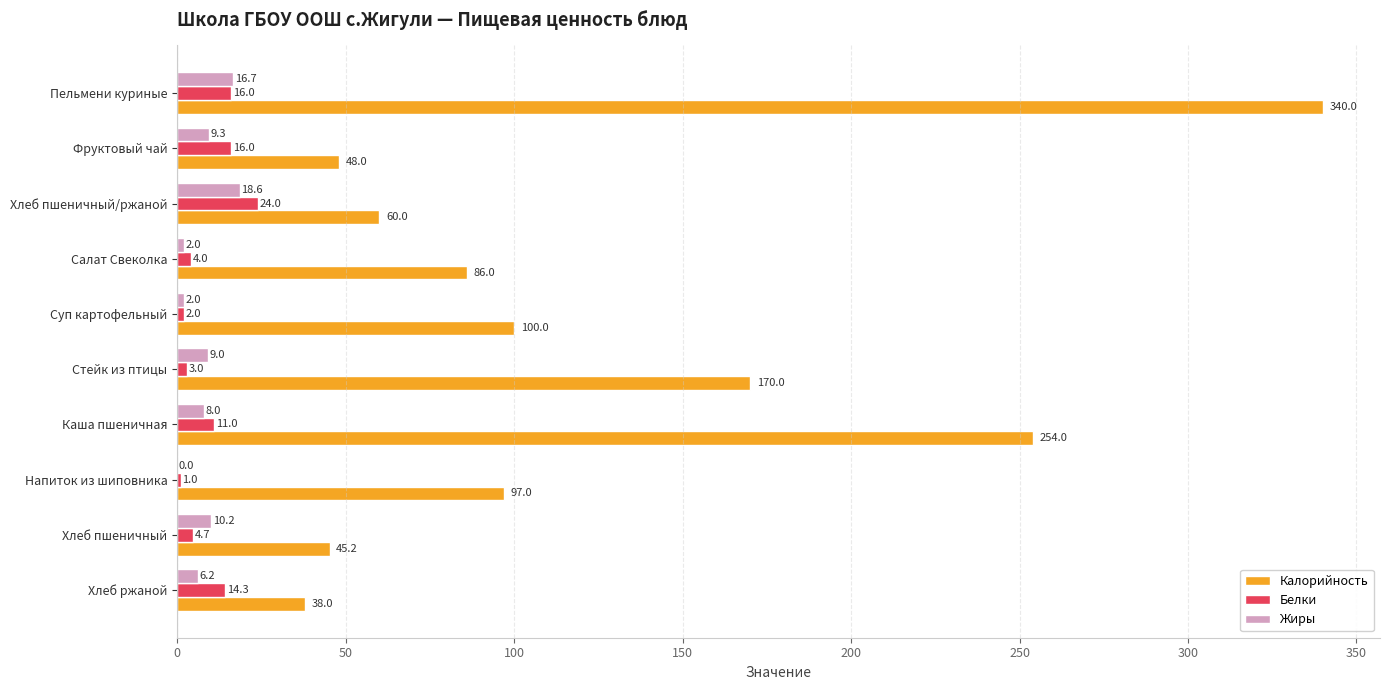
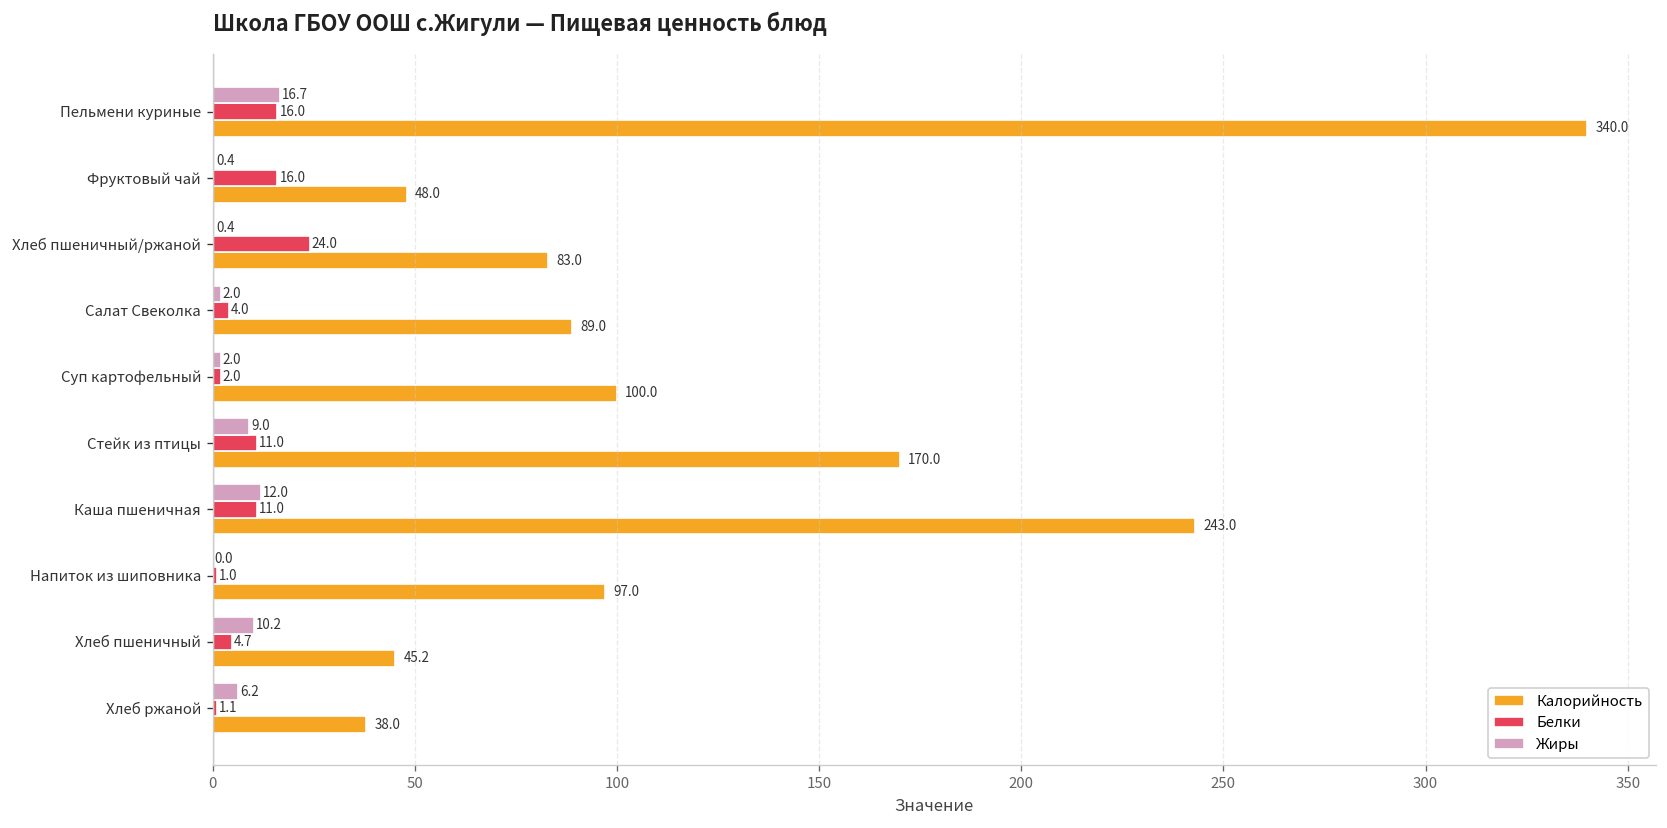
Жиры, Фруктовый чай: 9.3 -> 0.4
Жиры, Хлеб пшеничный/ржаной: 18.6 -> 0.4
Калорийность, Хлеб пшеничный/ржаной: 60.0 -> 83.0
Калорийность, Салат Свеколка: 86.0 -> 89.0
Белки, Стейк из птицы: 3.0 -> 11.0
Жиры, Каша пшеничная: 8.0 -> 12.0
Калорийность, Каша пшеничная: 254.0 -> 243.0
Белки, Хлеб ржаной: 14.3 -> 1.1
